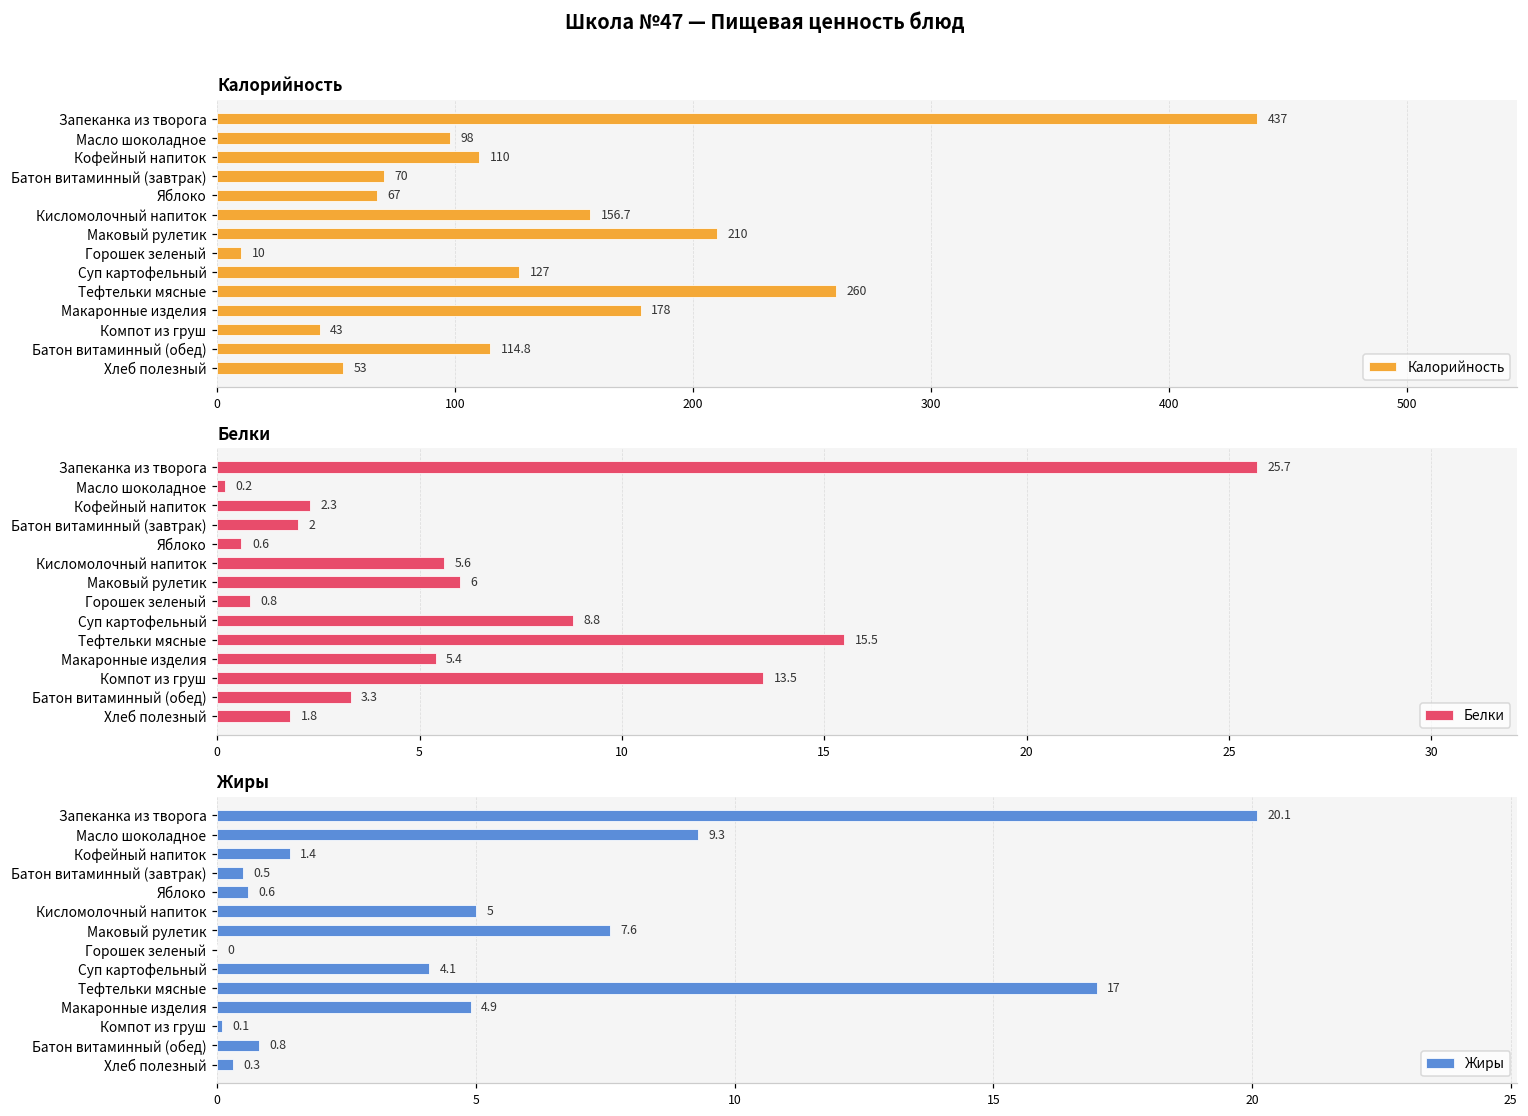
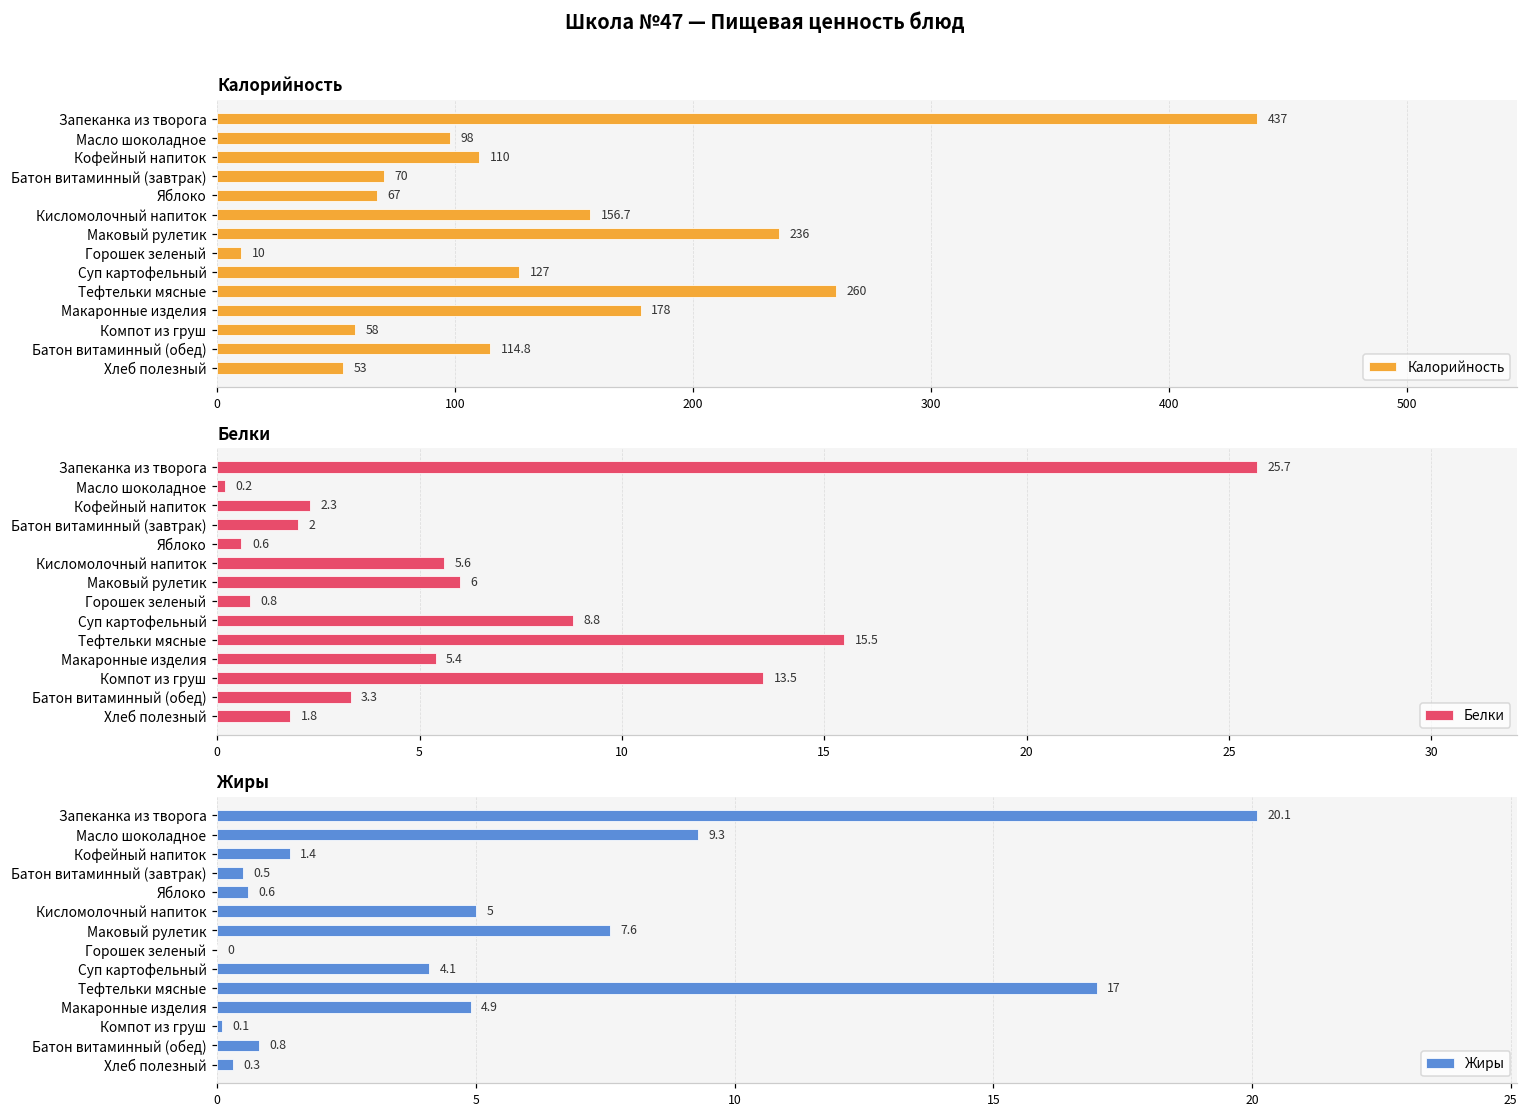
Калорийность, Маковый рулетик: 210 -> 236
Калорийность, Компот из груш: 43 -> 58
